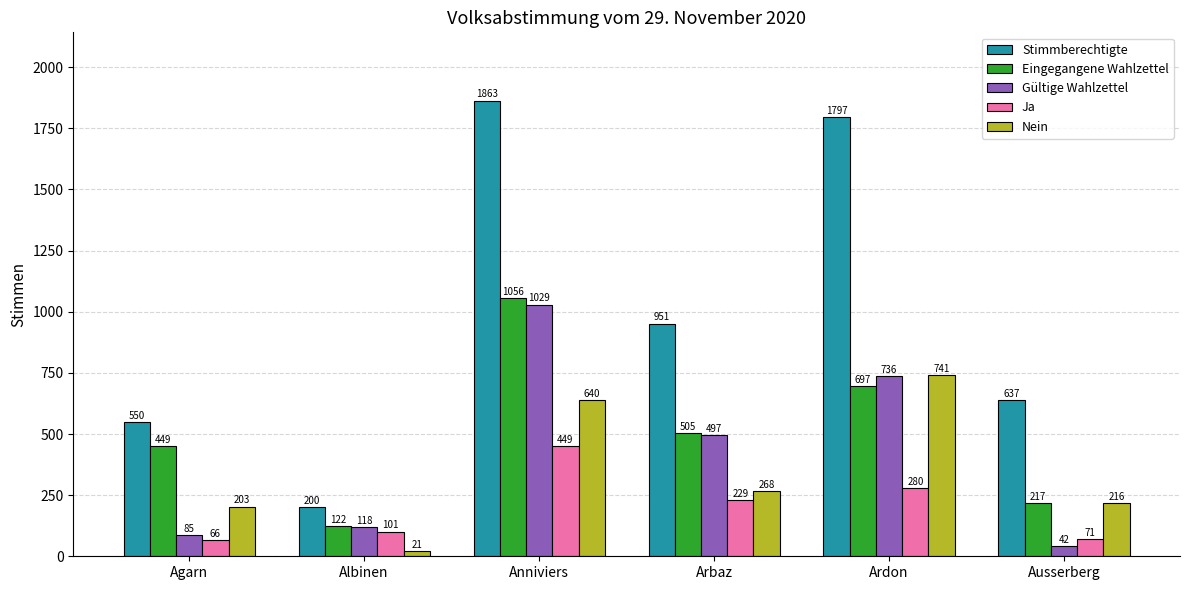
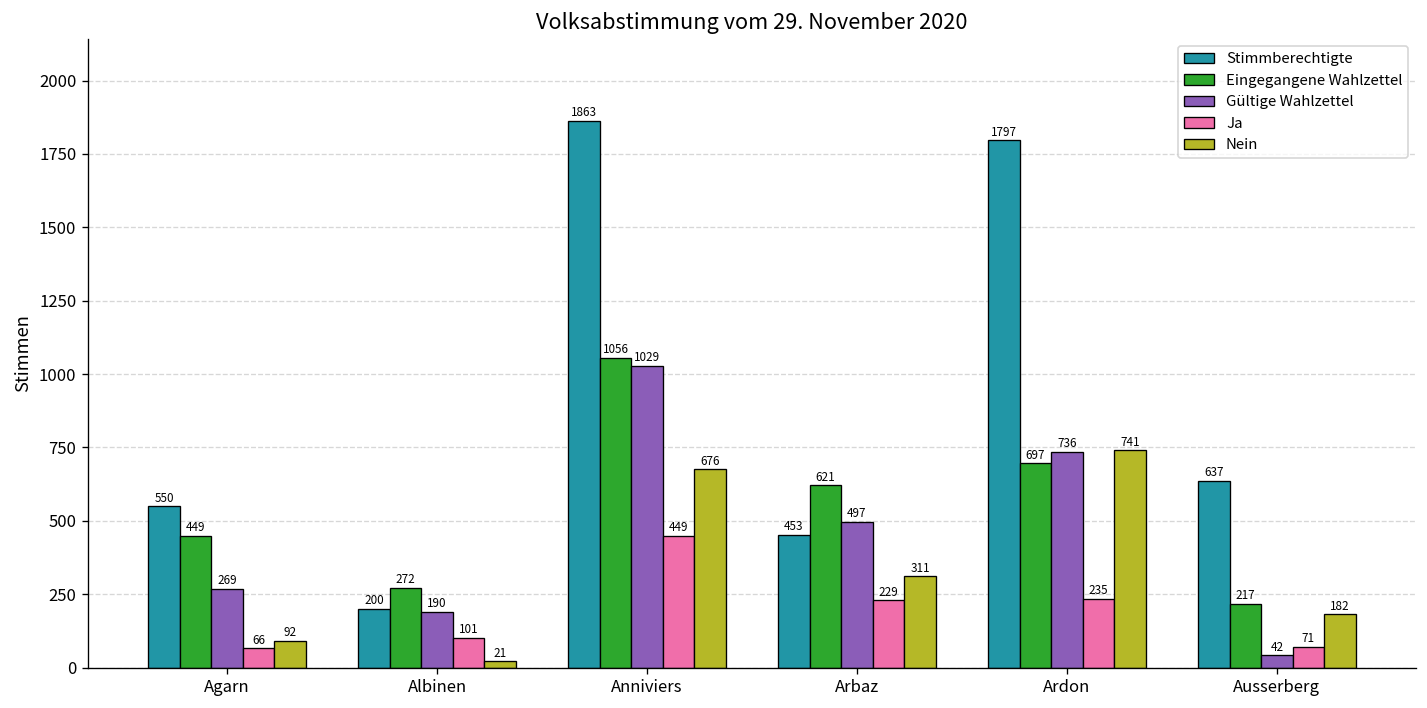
Gültige Wahlzettel, Agarn: 85 -> 269
Nein, Agarn: 203 -> 92
Eingegangene Wahlzettel, Albinen: 122 -> 272
Gültige Wahlzettel, Albinen: 118 -> 190
Nein, Anniviers: 640 -> 676
Stimmberechtigte, Arbaz: 951 -> 453
Eingegangene Wahlzettel, Arbaz: 505 -> 621
Nein, Arbaz: 268 -> 311
Ja, Ardon: 280 -> 235
Nein, Ausserberg: 216 -> 182
